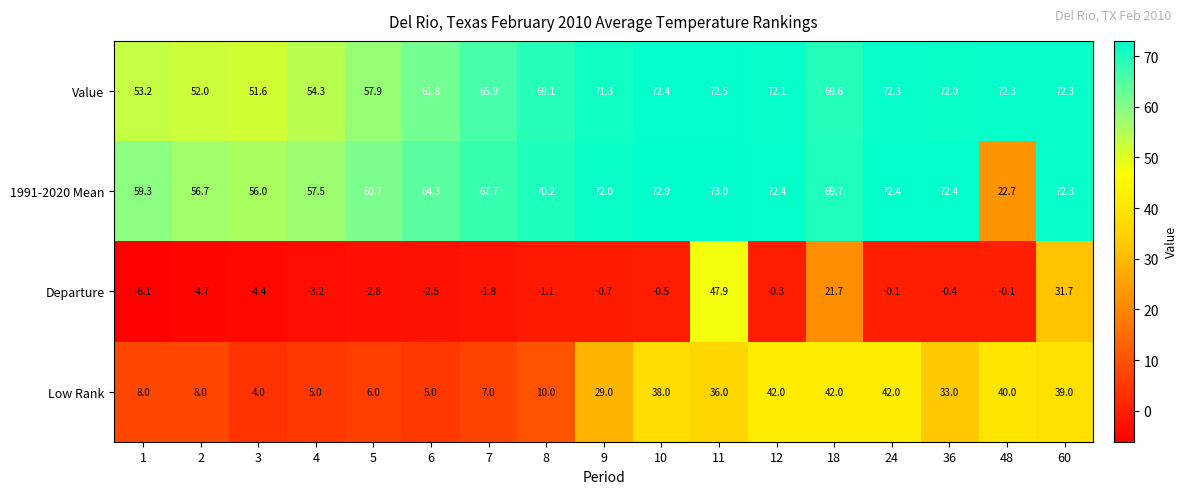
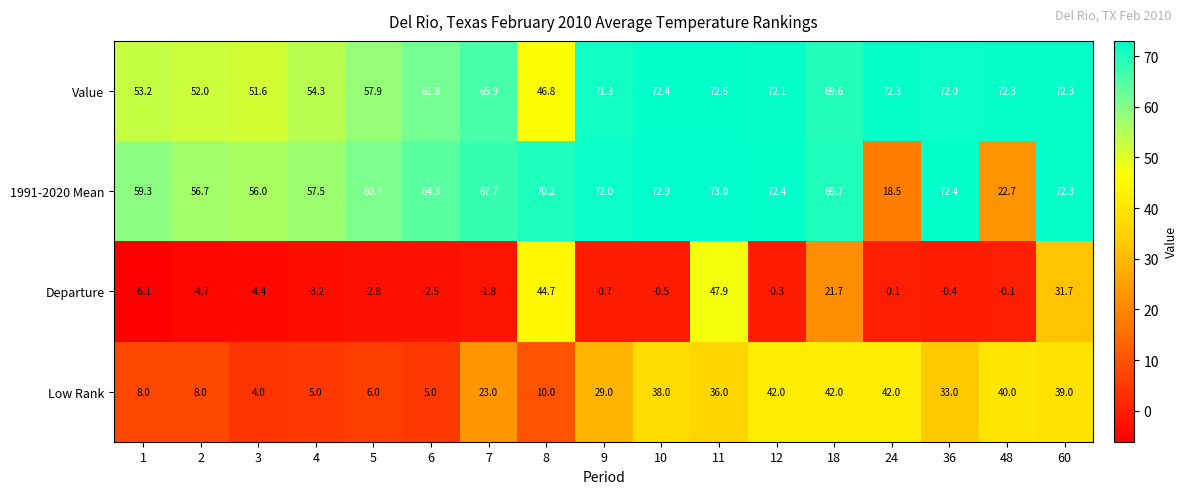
Value, 8: 69.1 -> 46.8
1991-2020 Mean, 24: 72.4 -> 18.5
Departure, 8: -1.1 -> 44.7
Low Rank, 7: 7.0 -> 23.0
